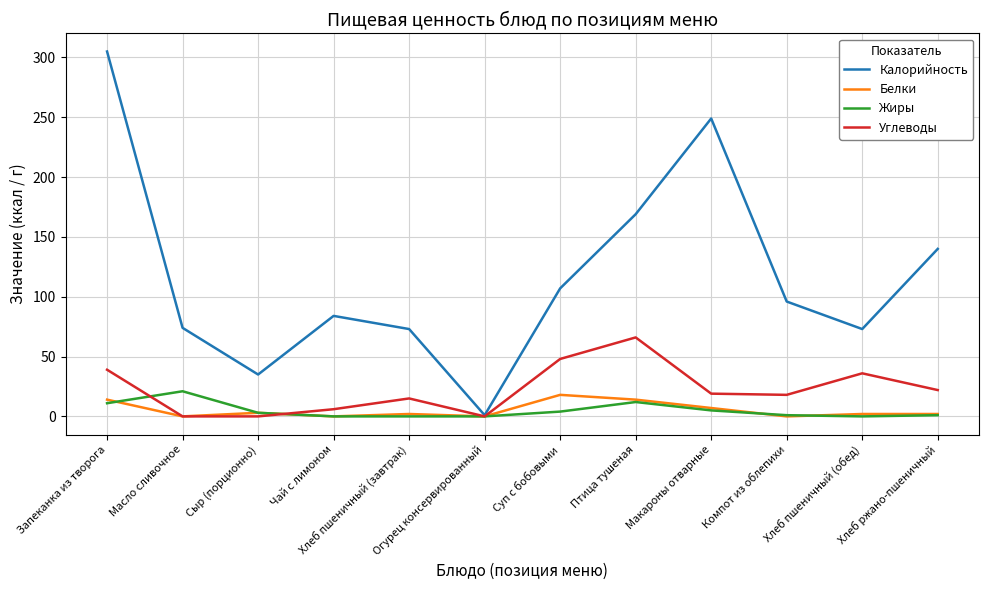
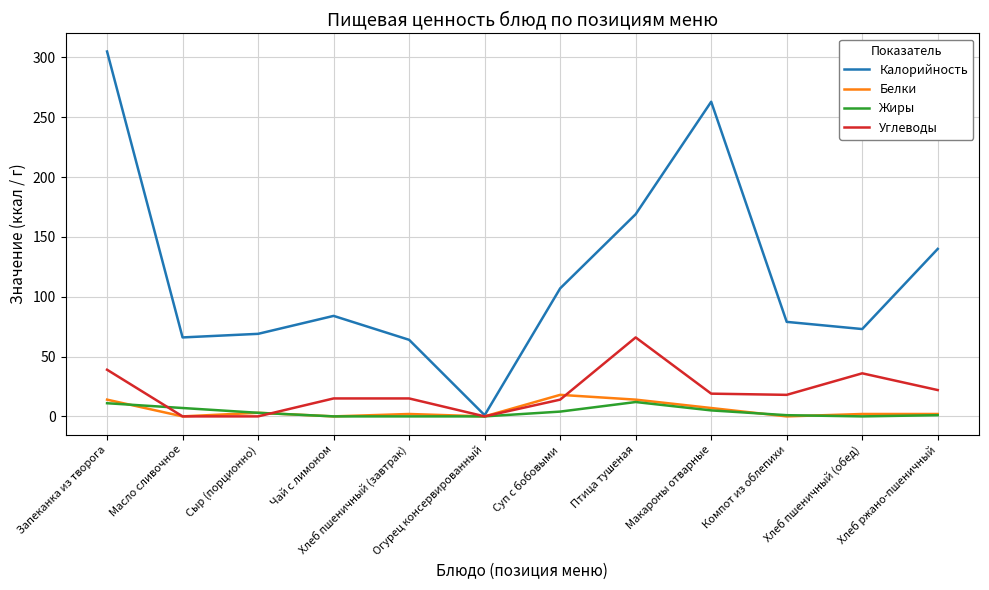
Калорийность, Масло сливочное: 74 -> 66
Жиры, Масло сливочное: 21 -> 7
Калорийность, Сыр (порционно): 35 -> 69
Углеводы, Чай с лимоном: 6 -> 15
Калорийность, Хлеб пшеничный (завтрак): 73 -> 64
Углеводы, Суп с бобовыми: 48 -> 14
Калорийность, Макароны отварные: 249 -> 263
Калорийность, Компот из облепихи: 96 -> 79
